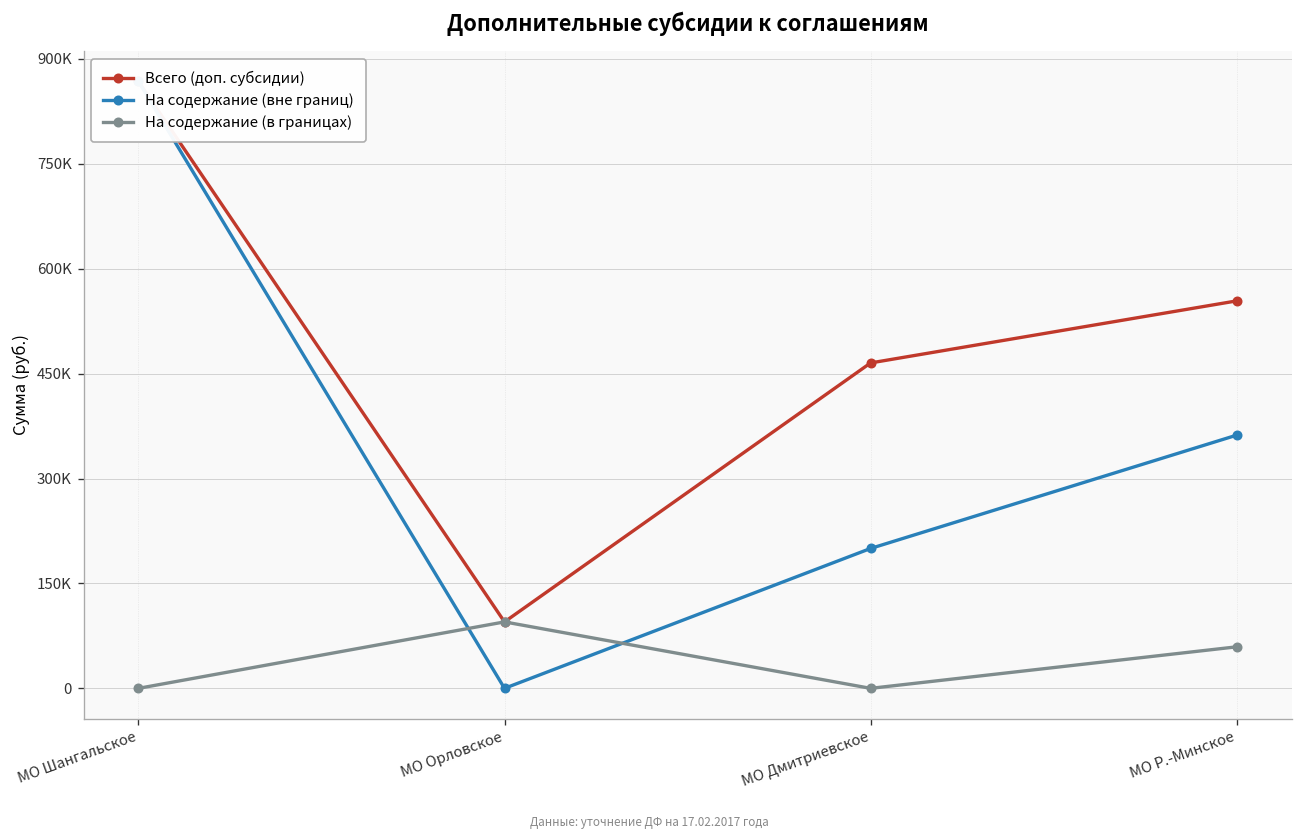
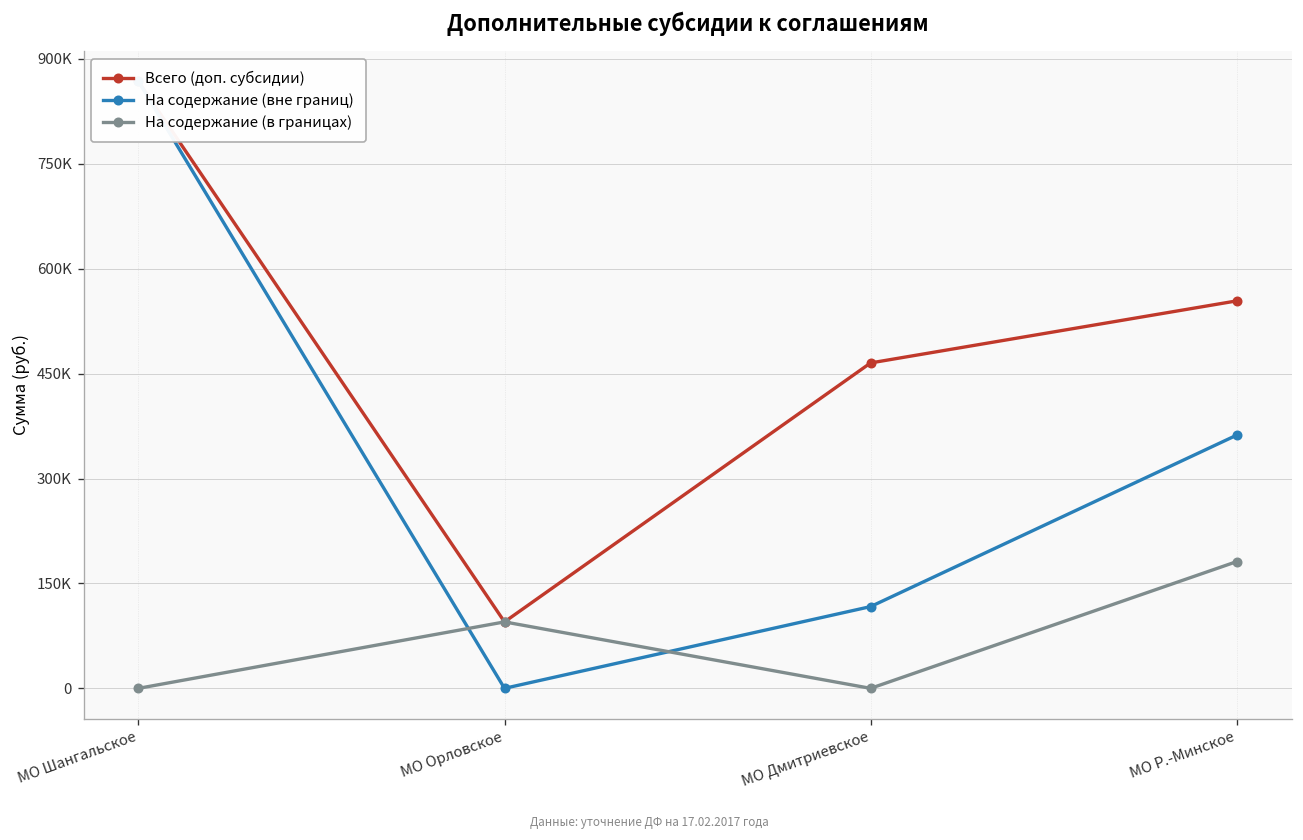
На содержание (вне границ), МО Дмитриевское: 200000 -> 120000
На содержание (в границах), МО Р.-Минское: 60000 -> 180000
